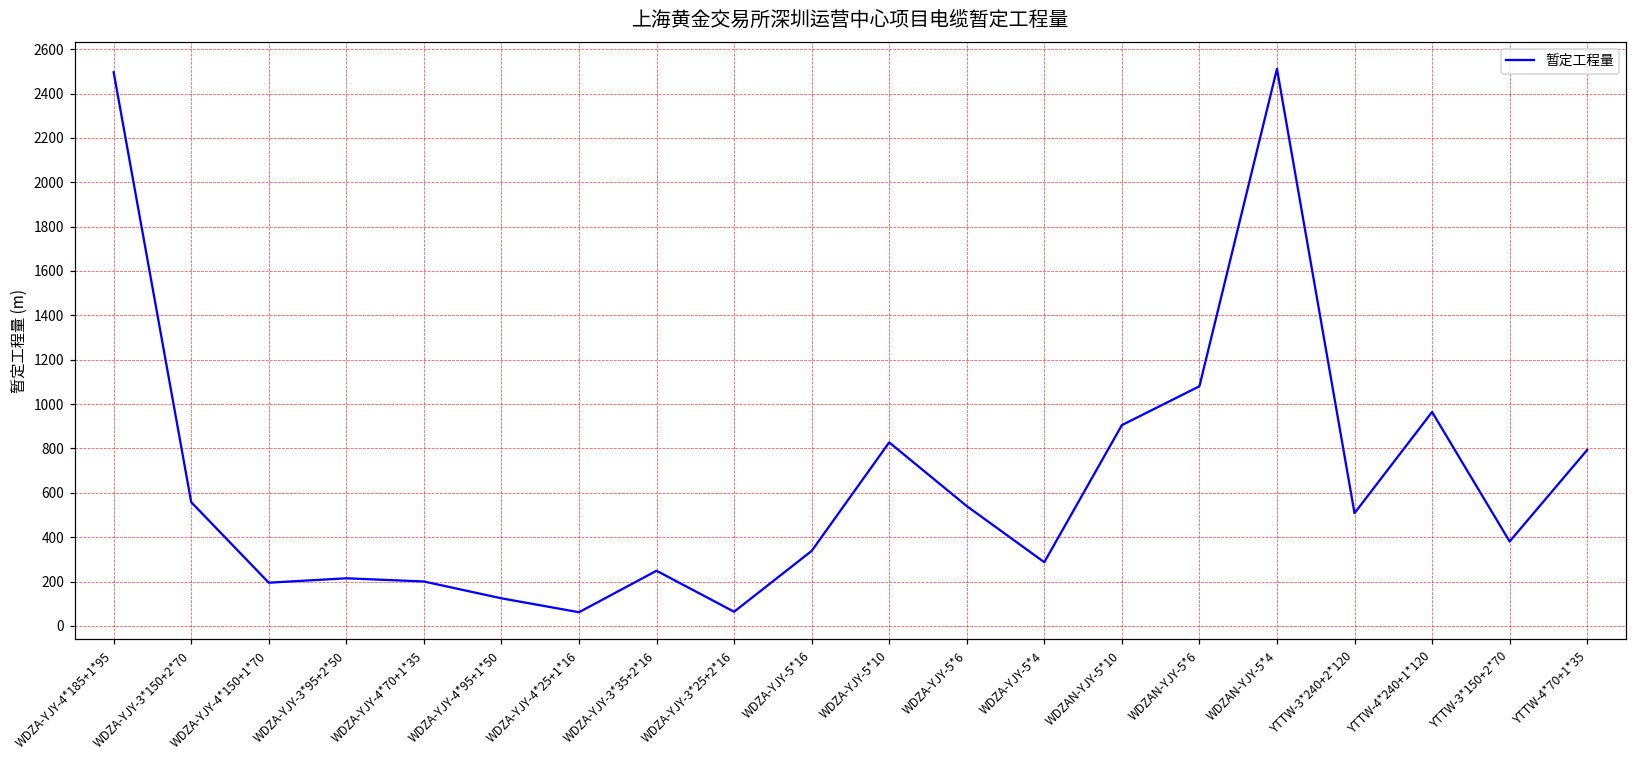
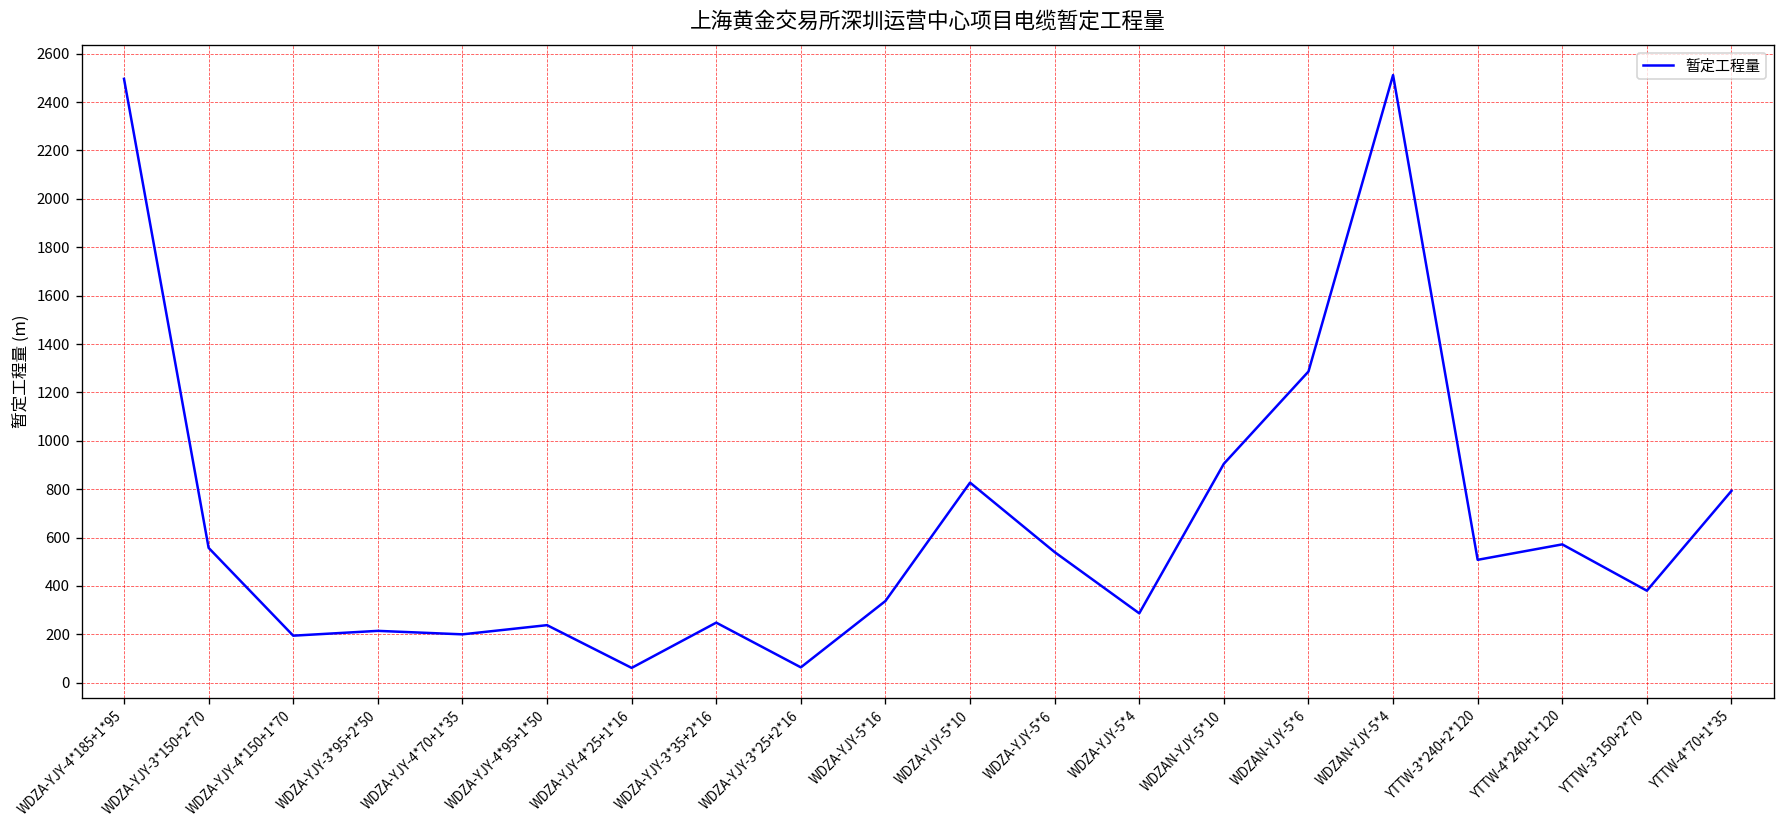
WDZA-YJY-4*95+1*50: 120 -> 240
WDZAN-YJY-5*6: 1080 -> 1290
YTTW-4*240+1*120: 960 -> 570
